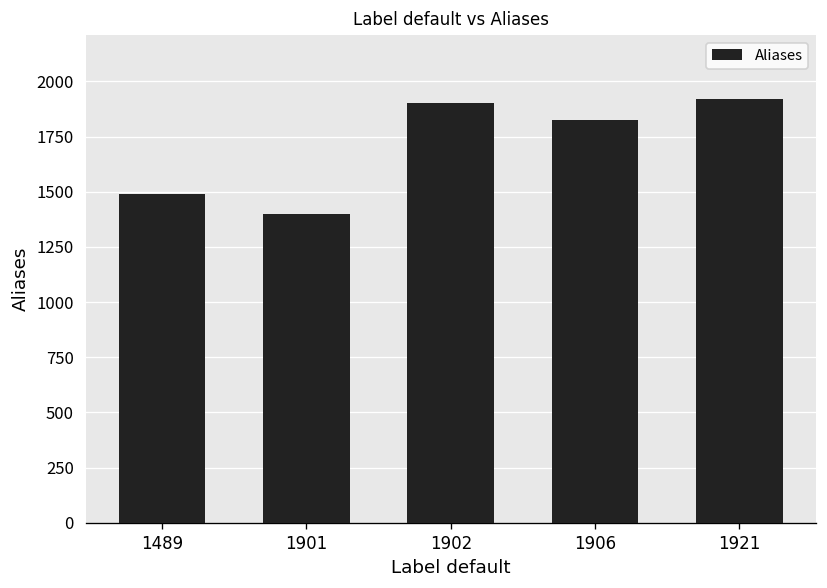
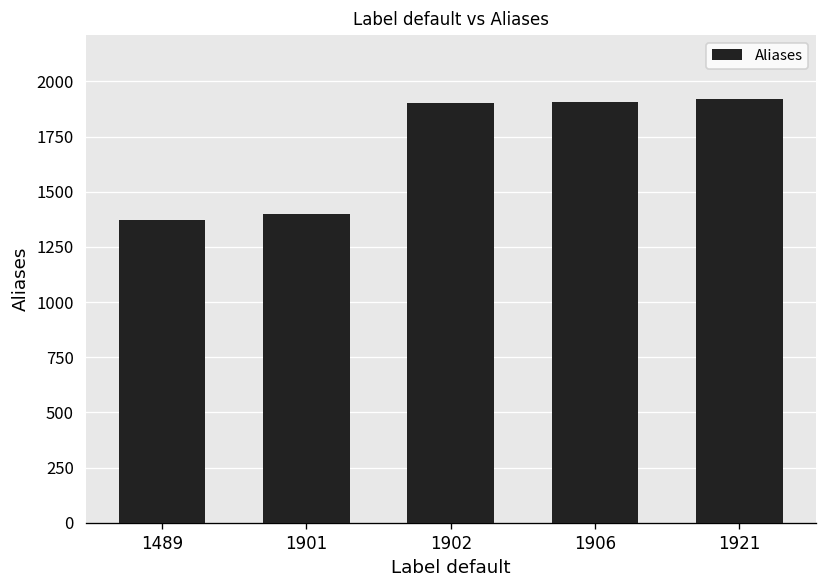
1489: 1490 -> 1370
1906: 1820 -> 1910
